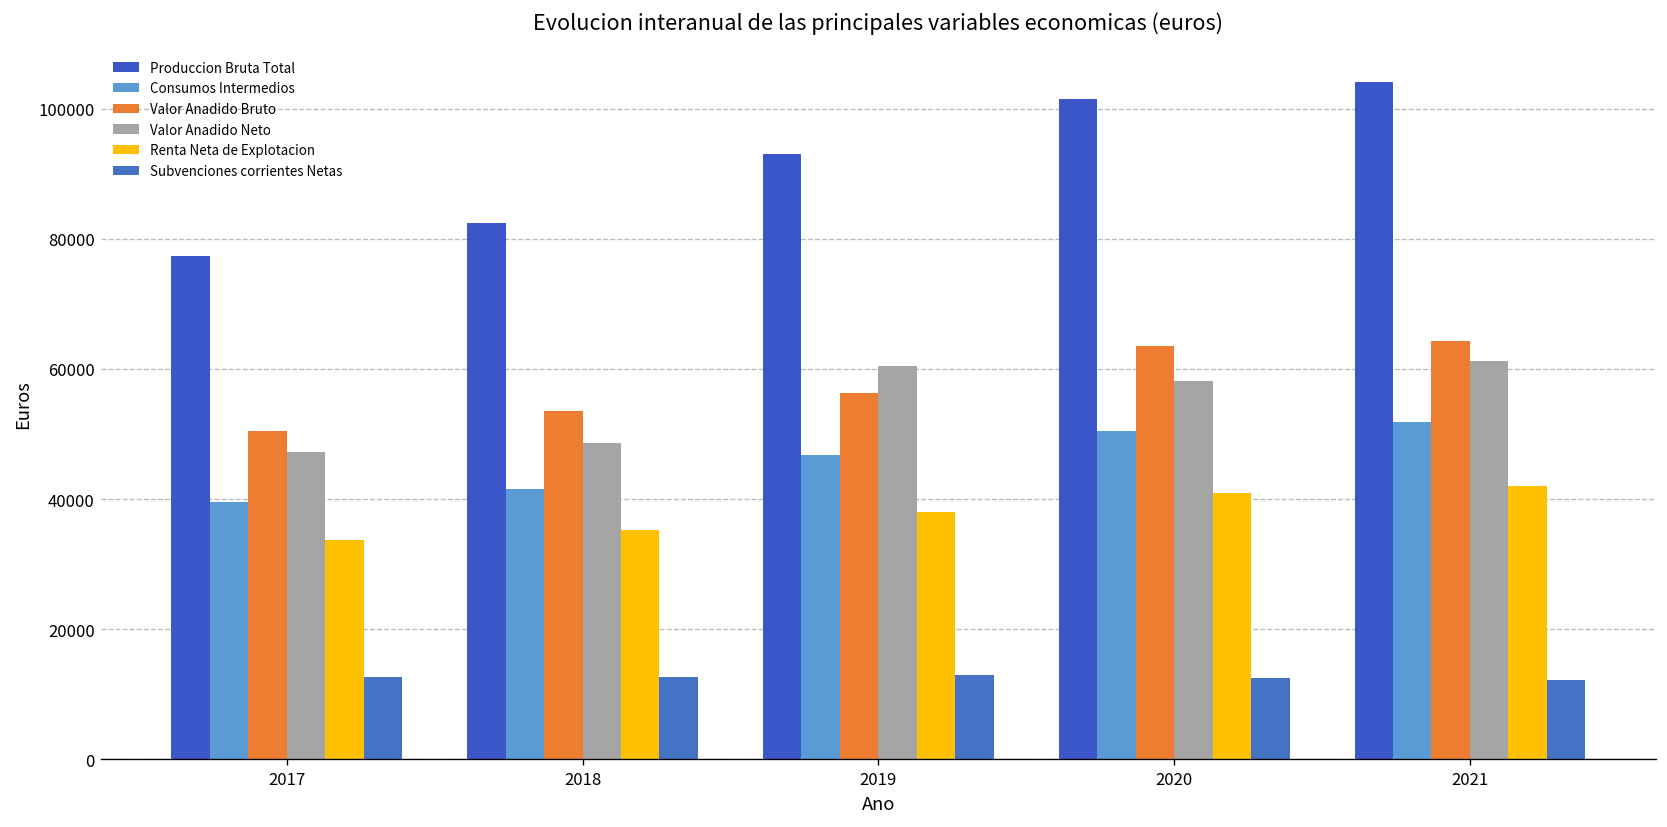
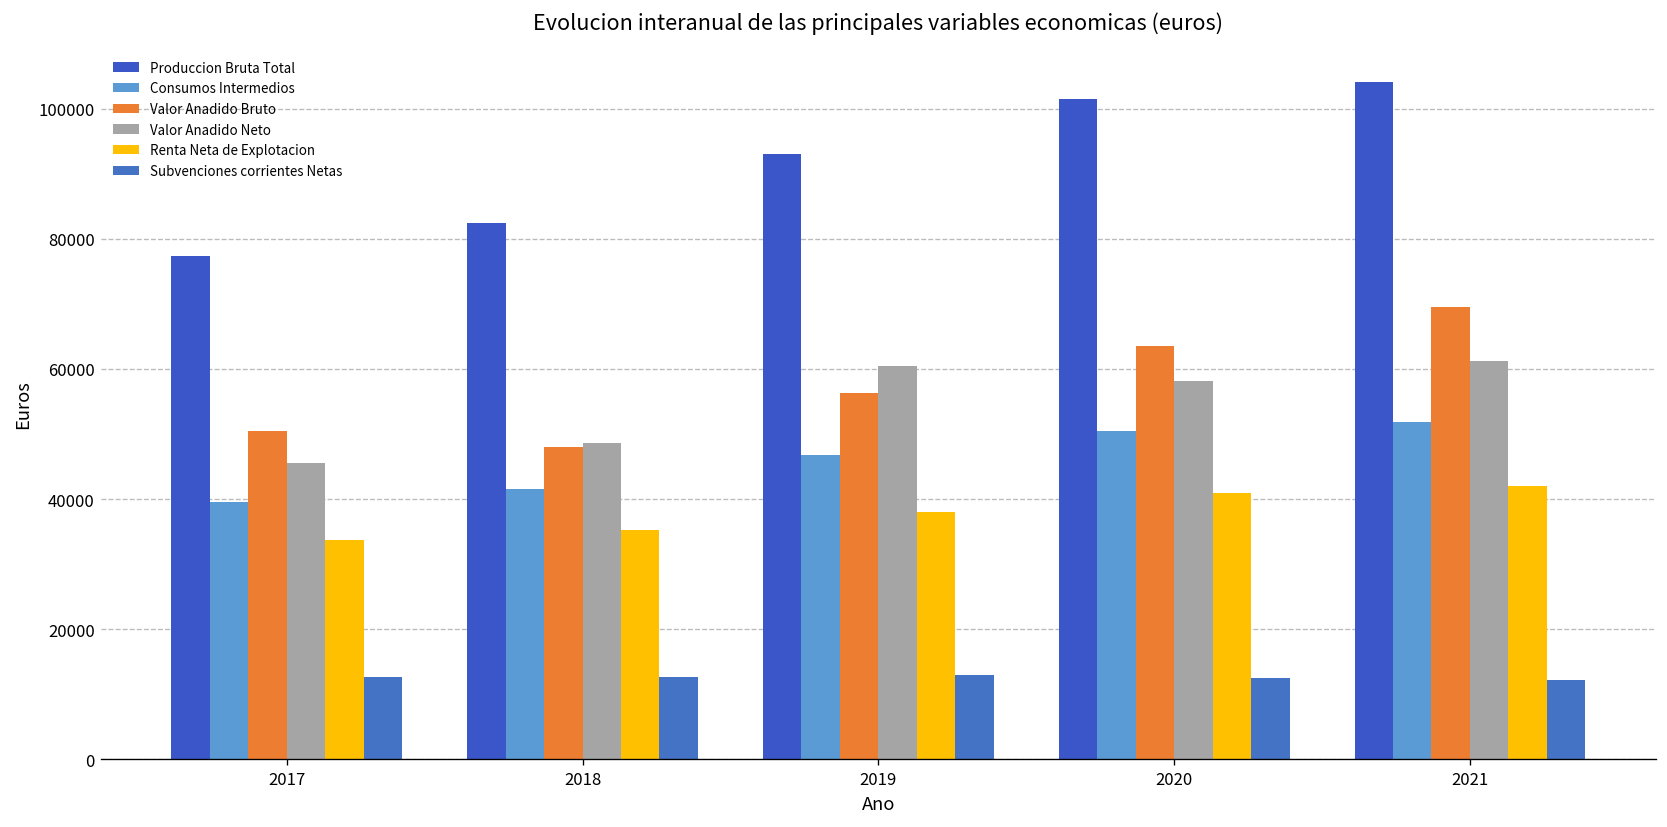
Valor Anadido Neto, 2017: 47000 -> 45000
Valor Anadido Bruto, 2018: 54000 -> 48000
Valor Anadido Bruto, 2021: 64000 -> 70000
